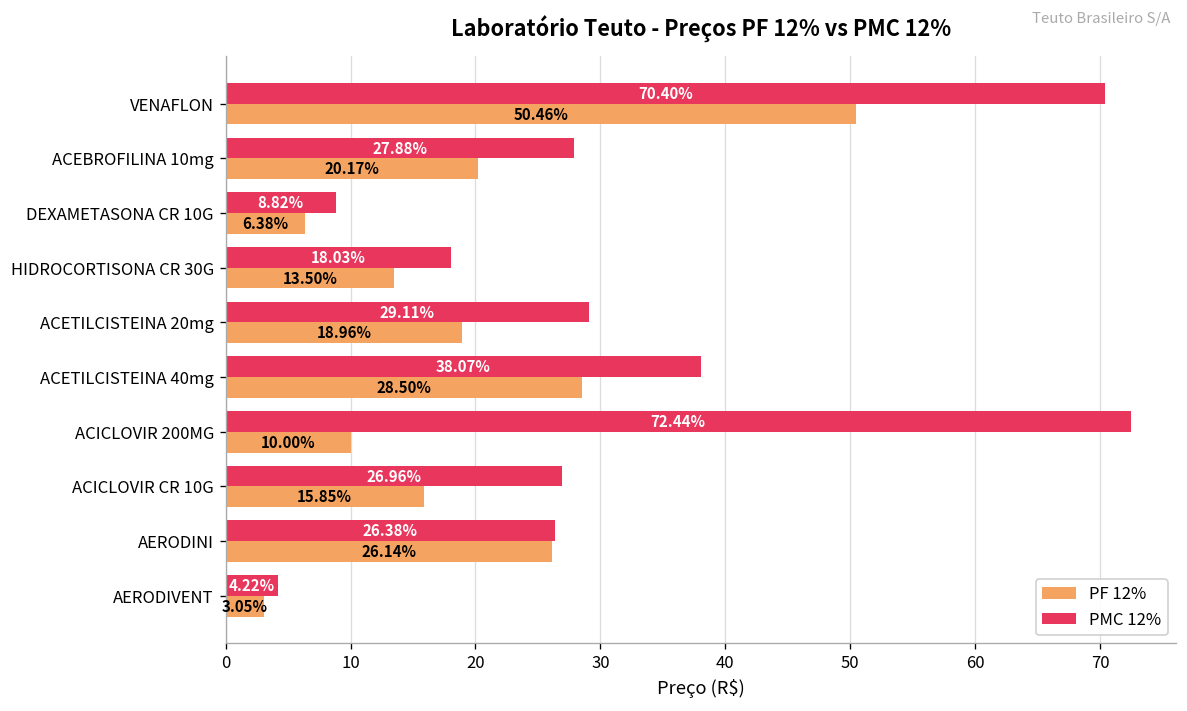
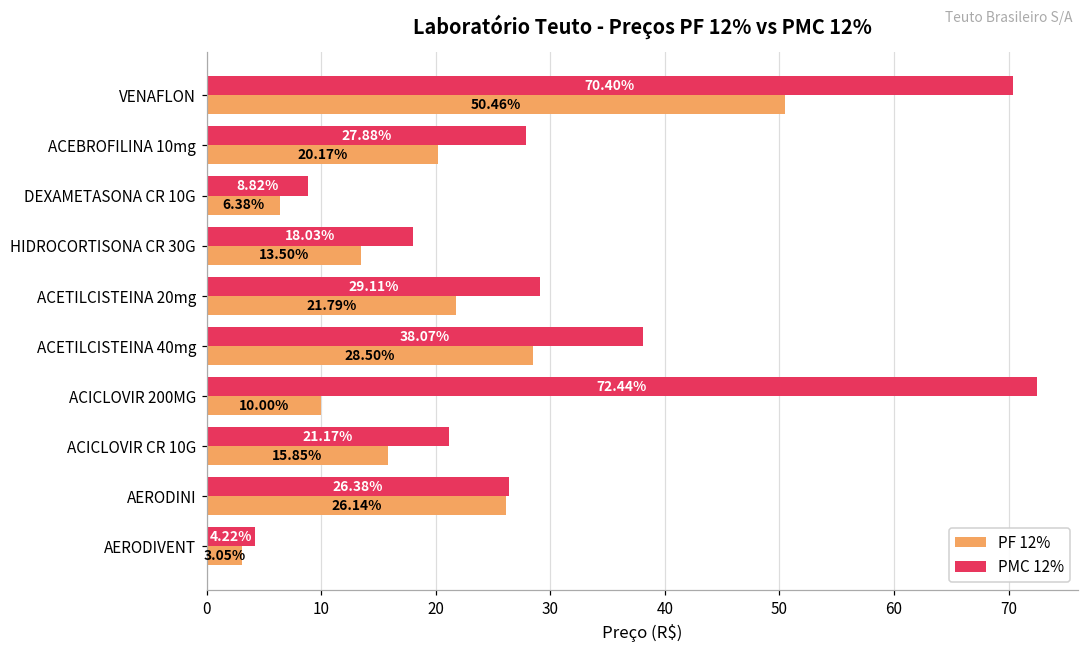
PF 12%, ACETILCISTEINA 20mg: 18.96% -> 21.79%
PMC 12%, ACICLOVIR CR 10G: 26.96% -> 21.17%
